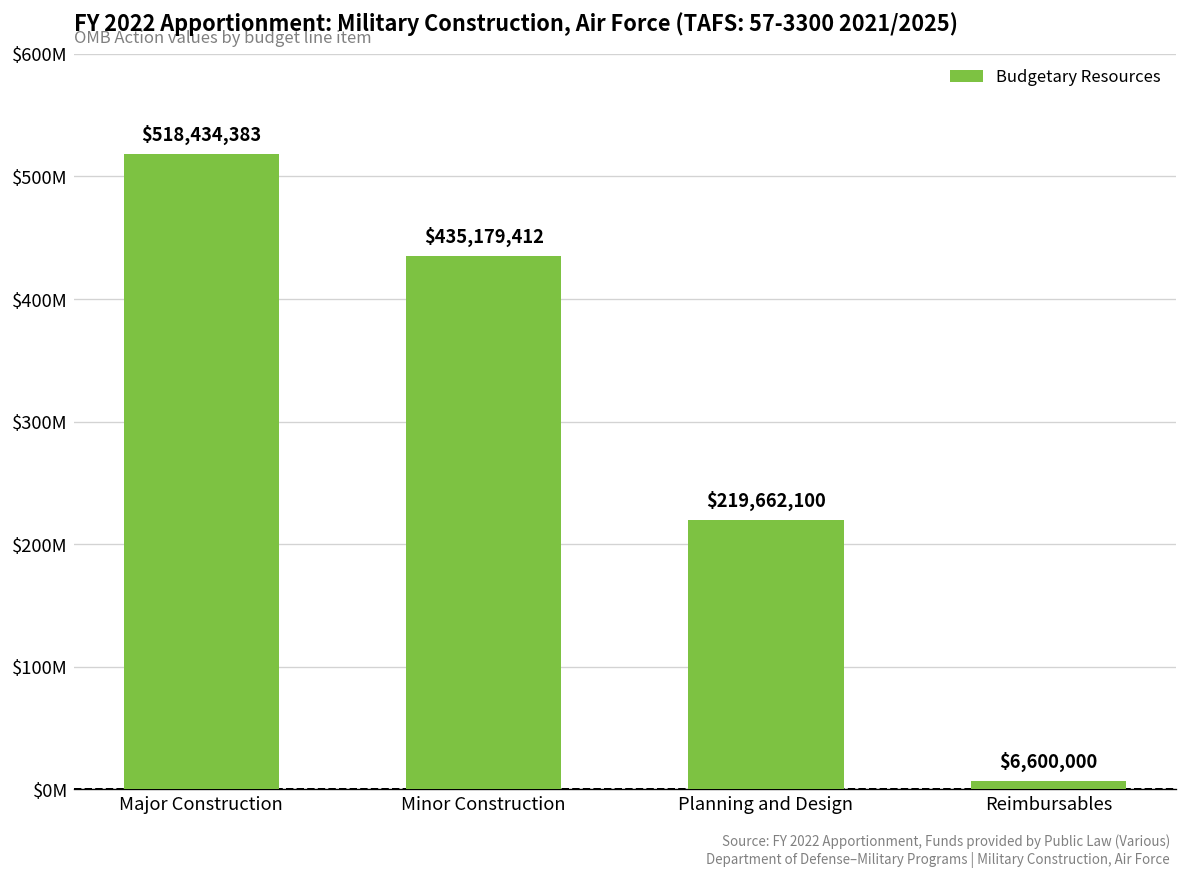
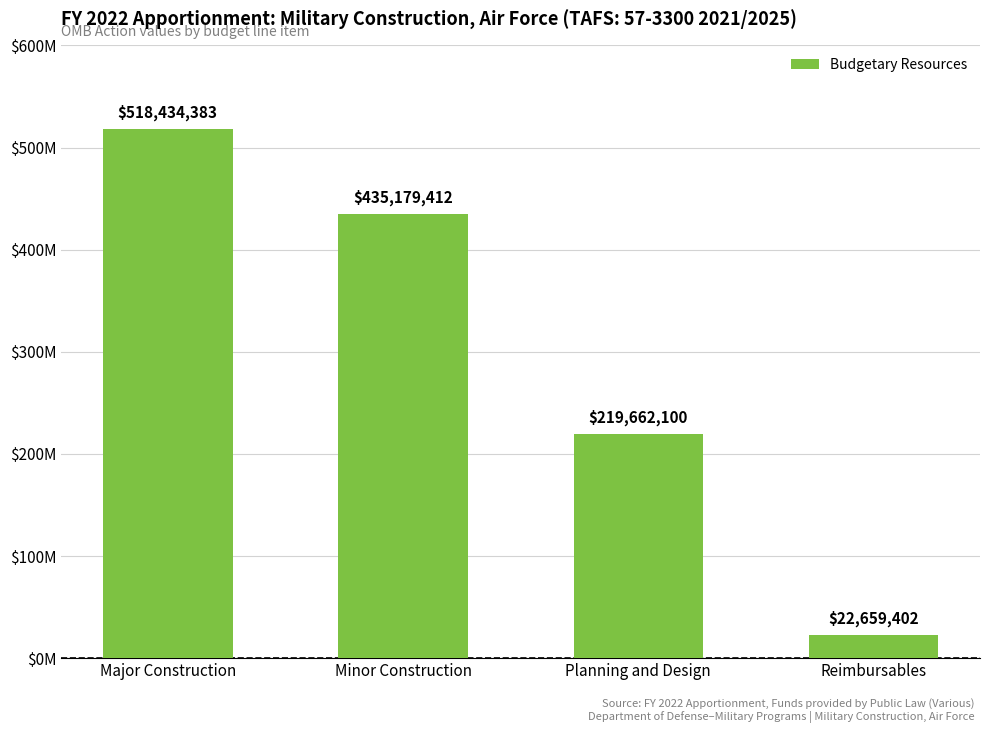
Reimbursables: $6,600,000 -> $22,659,402
